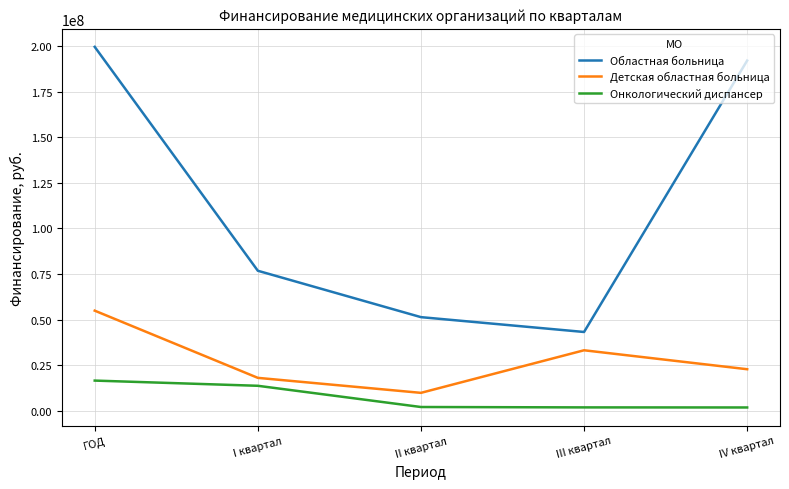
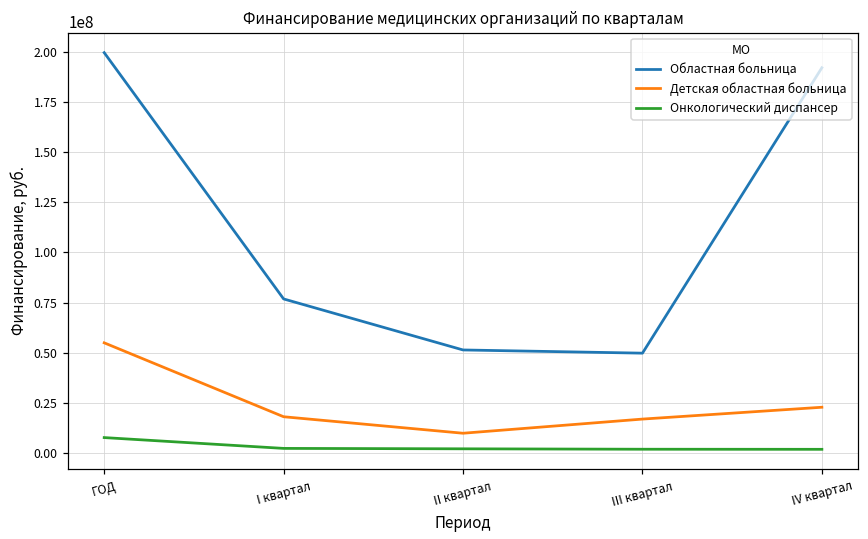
Онкологический диспансер, ГОД: 16000000 -> 8000000
Онкологический диспансер, I квартал: 14000000 -> 2000000
Областная больница, III квартал: 43000000 -> 50000000
Детская областная больница, III квартал: 33000000 -> 17000000
